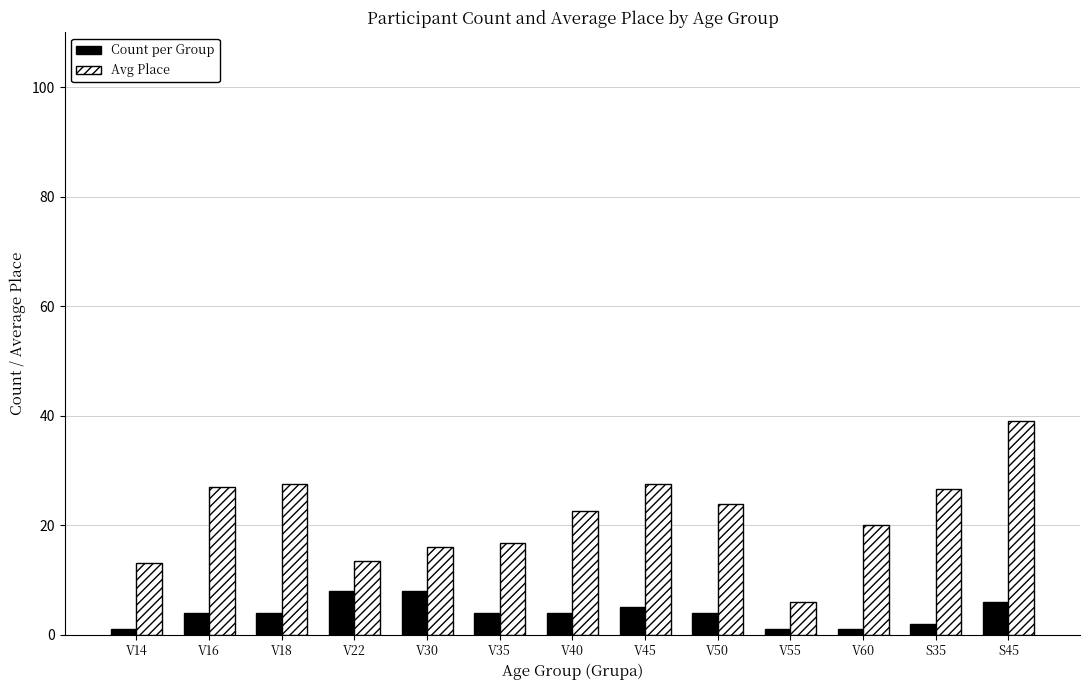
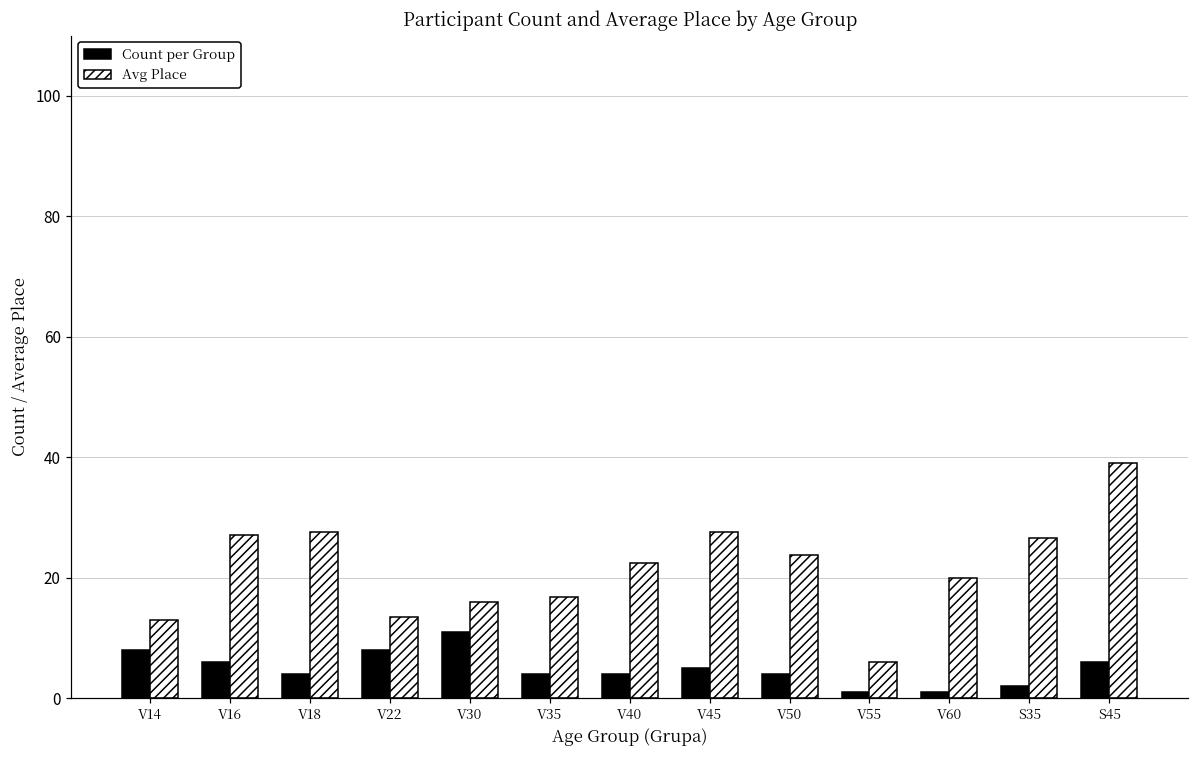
Count per Group, V14: 1 -> 8
Count per Group, V16: 4 -> 6
Count per Group, V30: 8 -> 11
